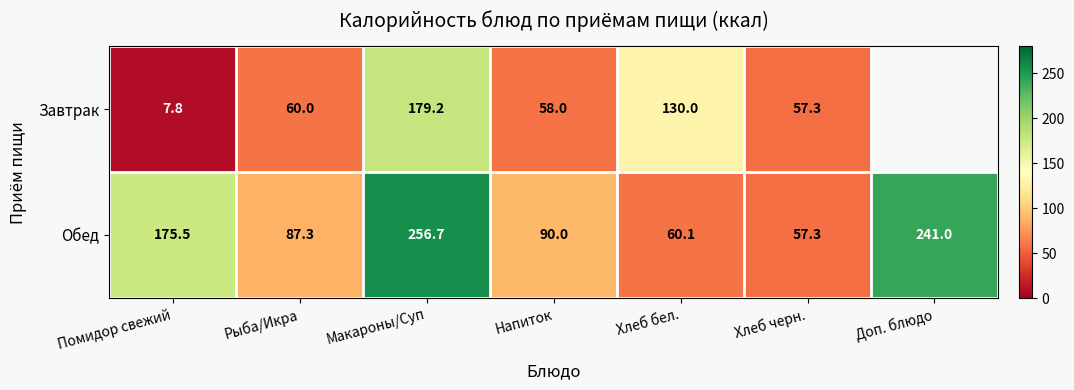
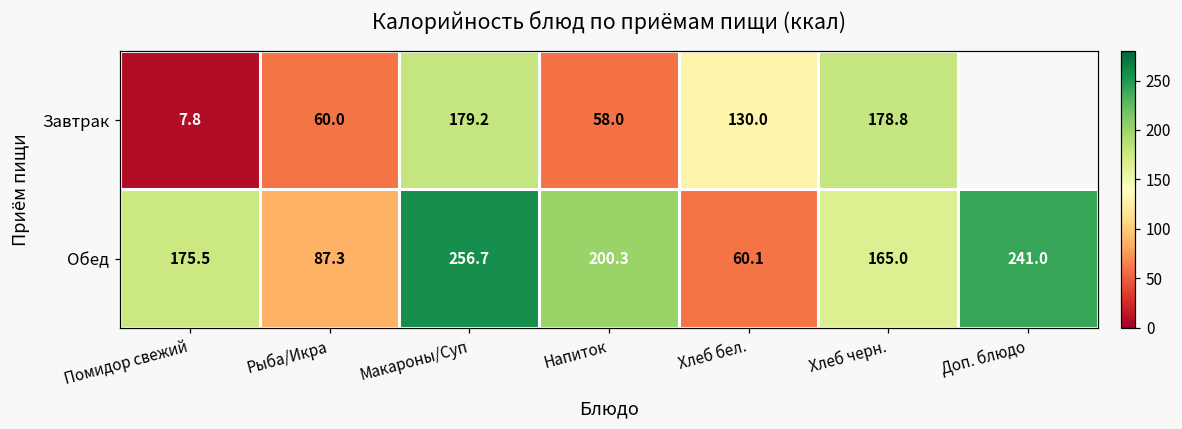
Завтрак, Хлеб черн.: 57.3 -> 178.8
Обед, Напиток: 90.0 -> 200.3
Обед, Хлеб черн.: 57.3 -> 165.0
